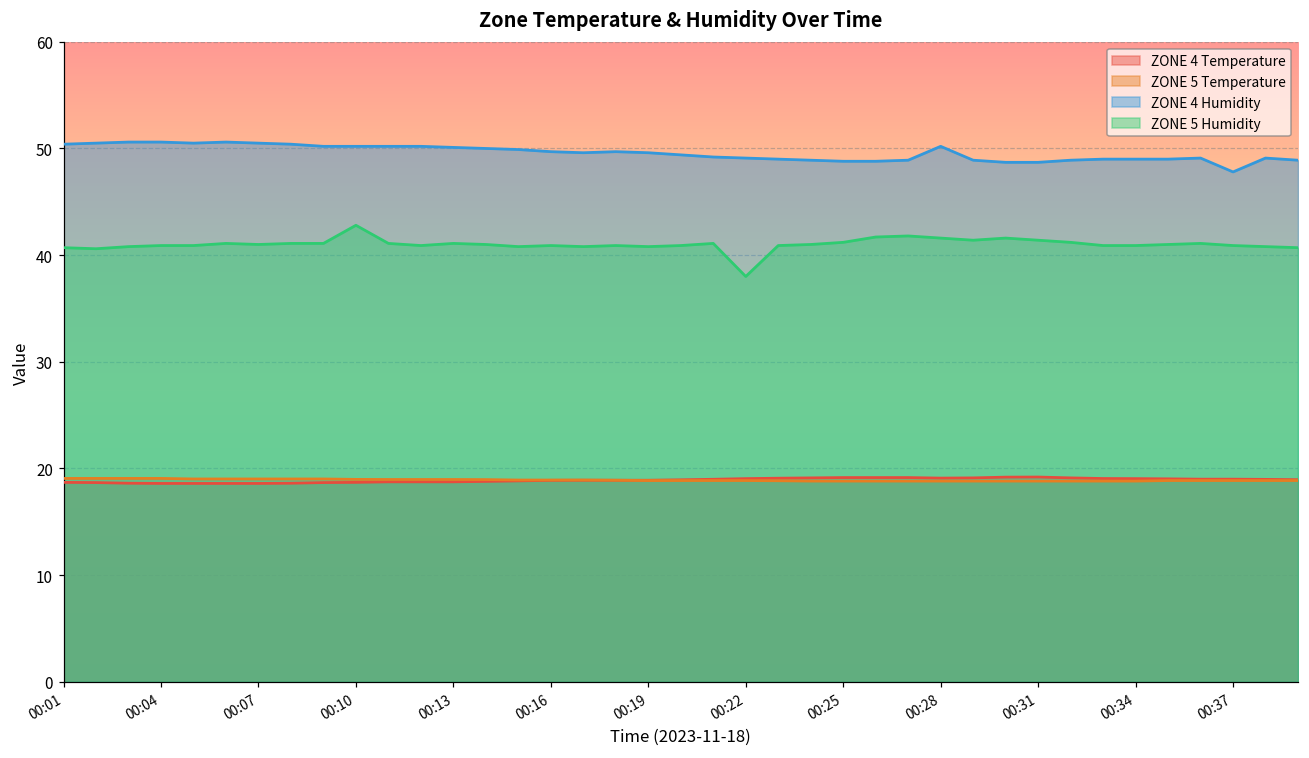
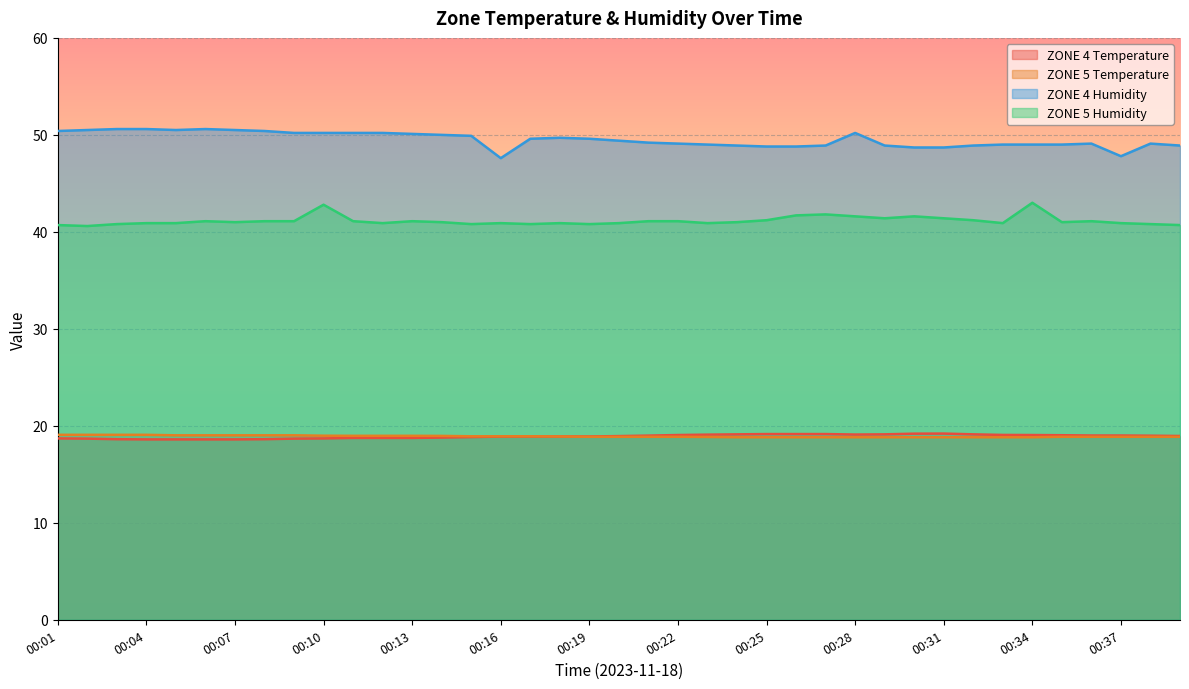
ZONE 4 Humidity, 00:16: 50 -> 48
ZONE 5 Humidity, 00:22: 38 -> 41
ZONE 5 Humidity, 00:34: 41 -> 43
